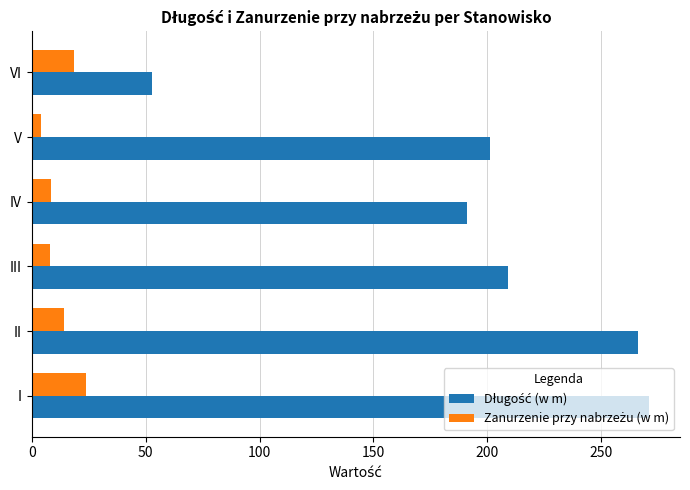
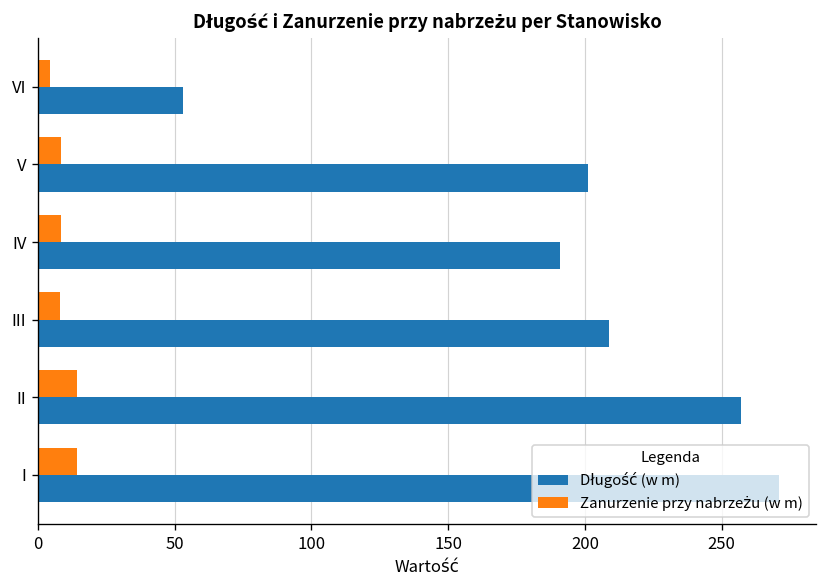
Zanurzenie przy nabrzeżu (w m), VI: 19 -> 4
Zanurzenie przy nabrzeżu (w m), V: 4 -> 9
Długość (w m), II: 266 -> 257
Zanurzenie przy nabrzeżu (w m), I: 24 -> 14
